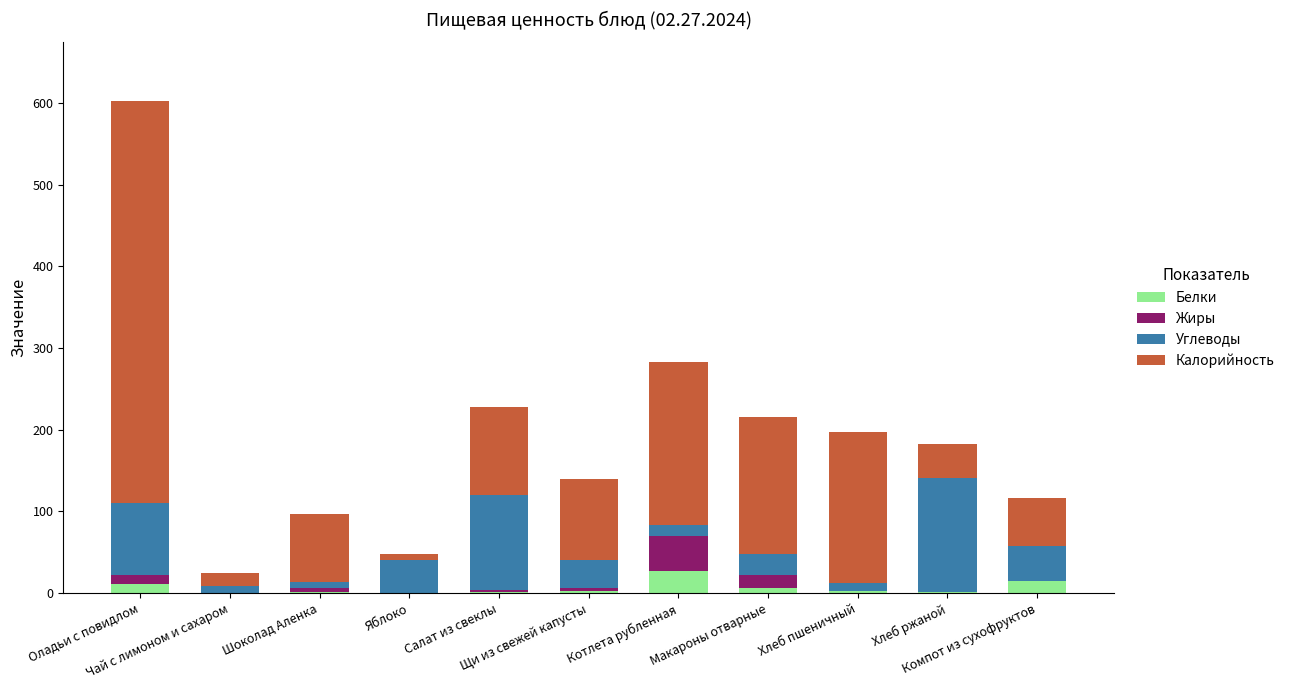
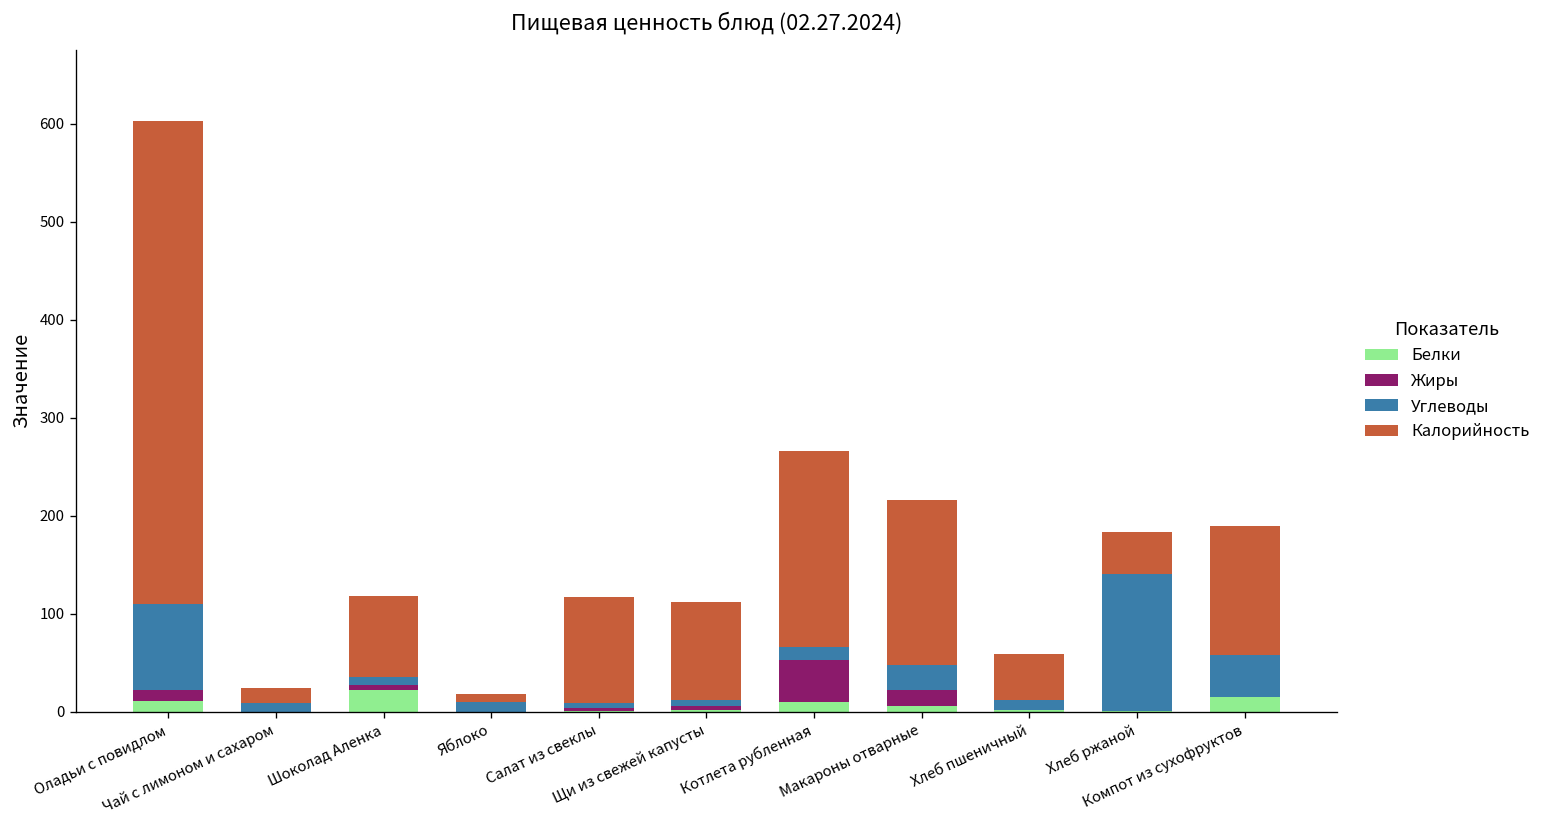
Белки, Шоколад Аленка: 0 -> 20
Углеводы, Яблоко: 40 -> 10
Углеводы, Салат из свеклы: 120 -> 10
Углеводы, Щи из свежей капусты: 30 -> 10
Белки, Котлета рубленная: 30 -> 10
Калорийность, Хлеб пшеничный: 190 -> 50
Калорийность, Компот из сухофруктов: 60 -> 130
